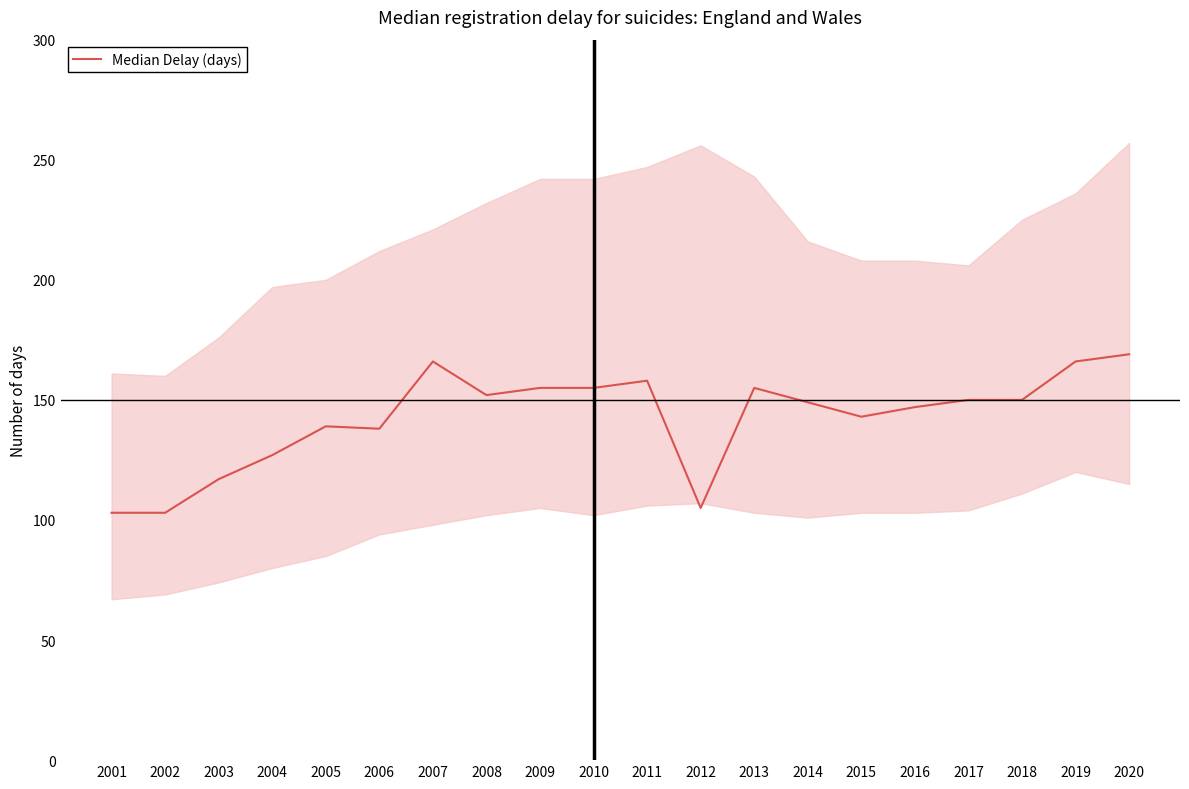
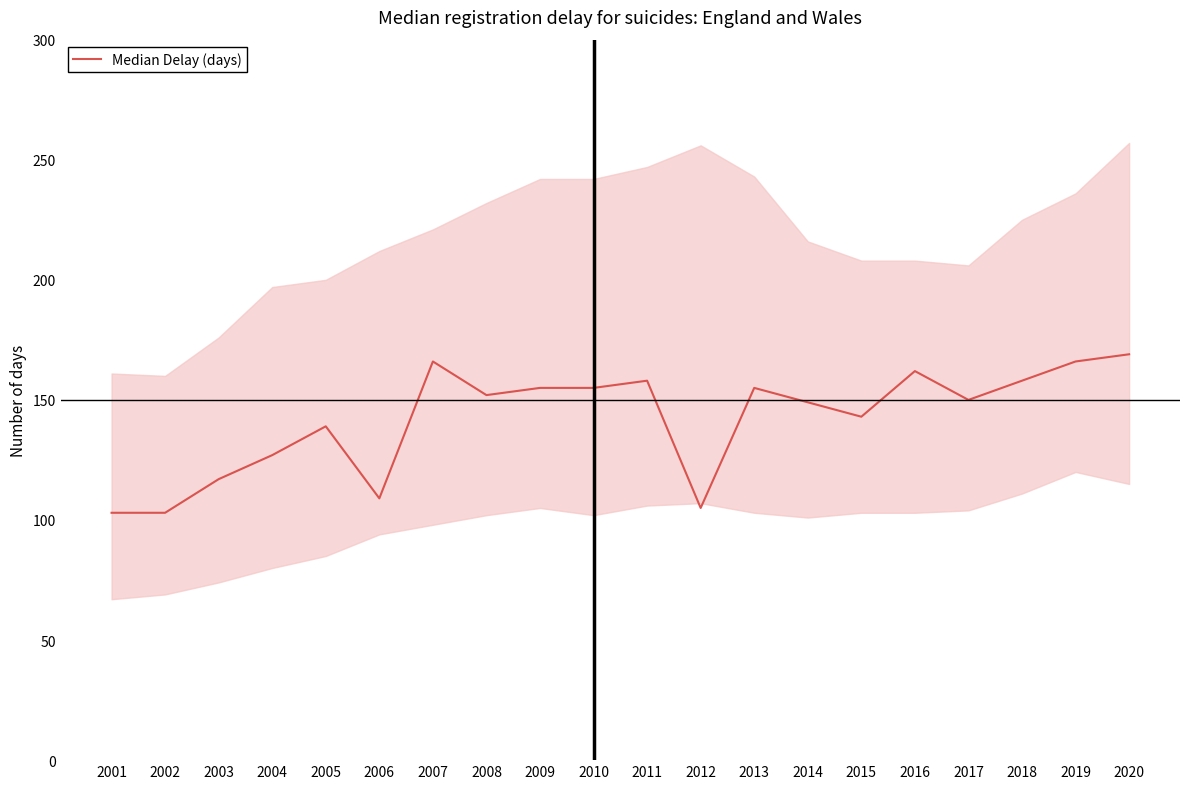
Median Delay (days), 2006: 138 -> 109
Median Delay (days), 2016: 147 -> 162
Median Delay (days), 2018: 150 -> 158
